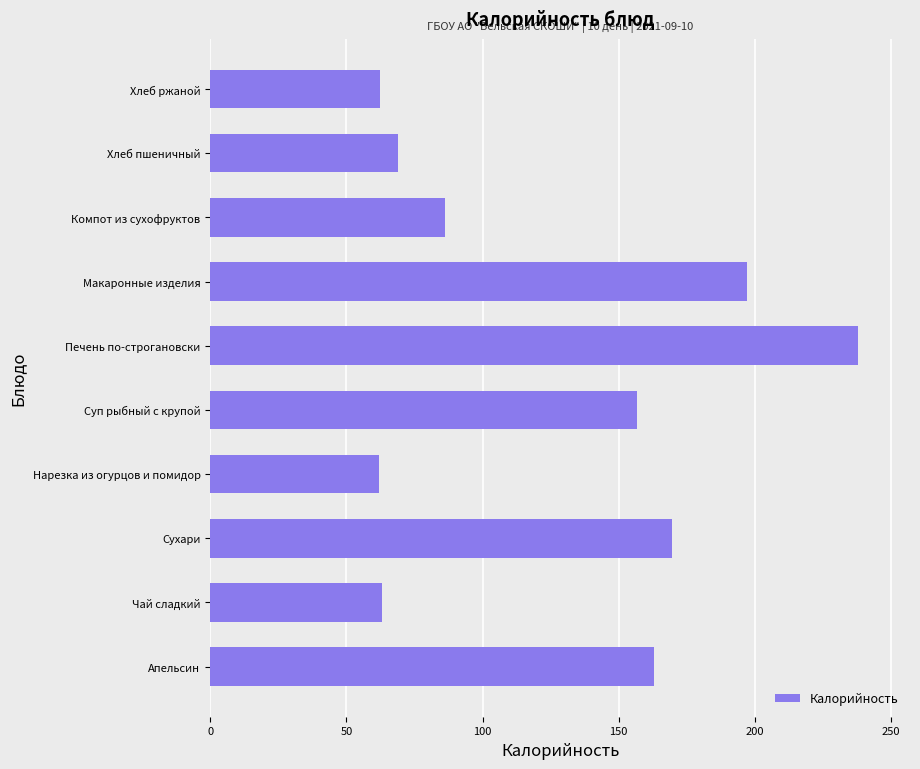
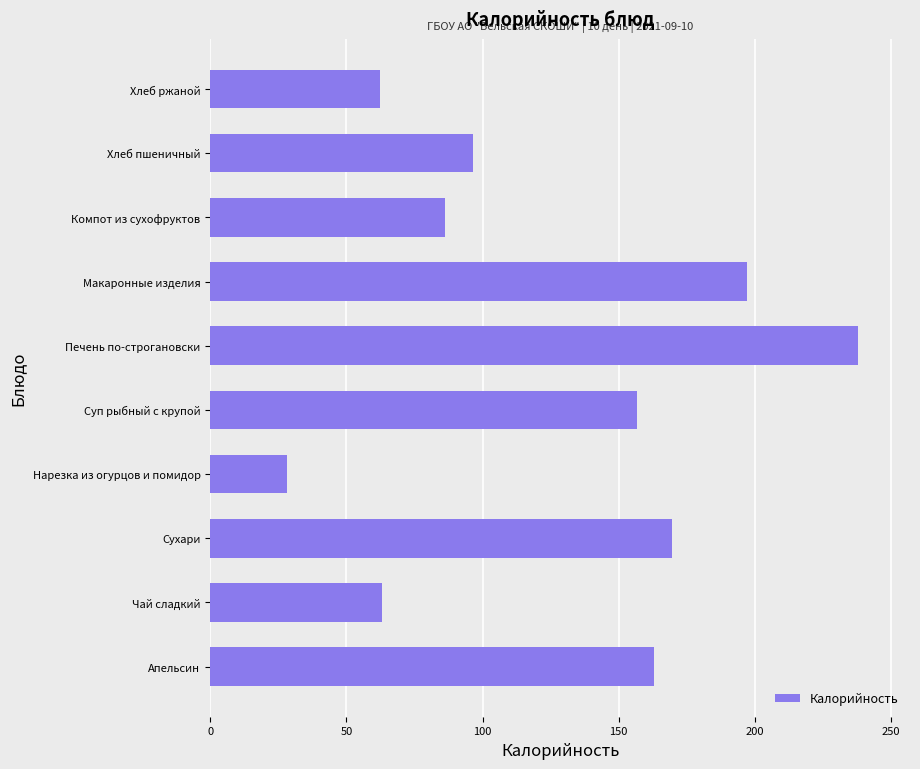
Хлеб пшеничный: 69 -> 97
Нарезка из огурцов и помидор: 62 -> 28
